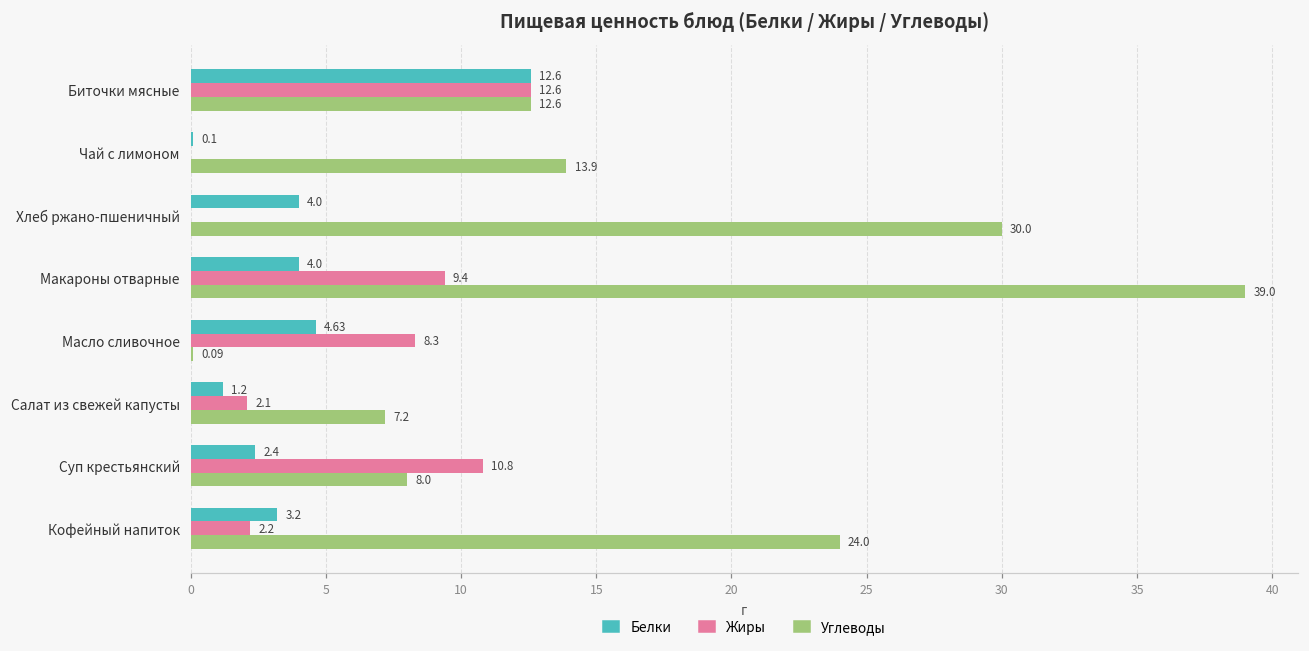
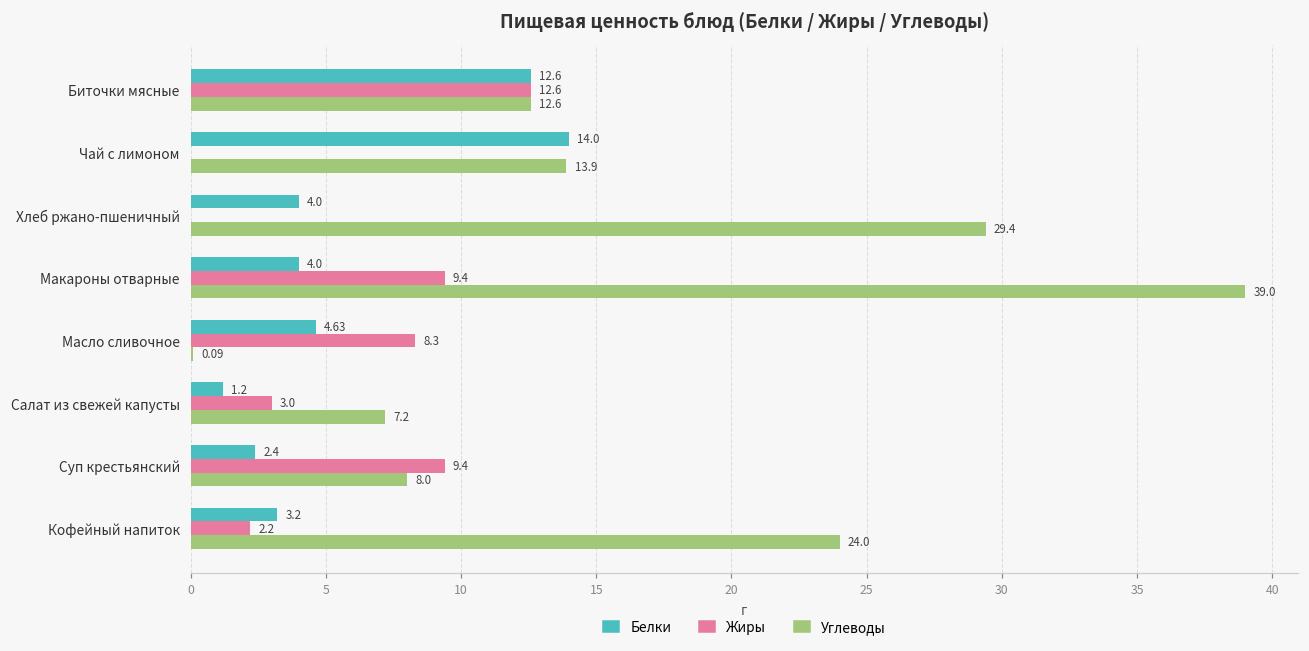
Белки, Чай с лимоном: 0.1 -> 14.0
Углеводы, Хлеб ржано-пшеничный: 30.0 -> 29.4
Жиры, Салат из свежей капусты: 2.1 -> 3.0
Жиры, Суп крестьянский: 10.8 -> 9.4
